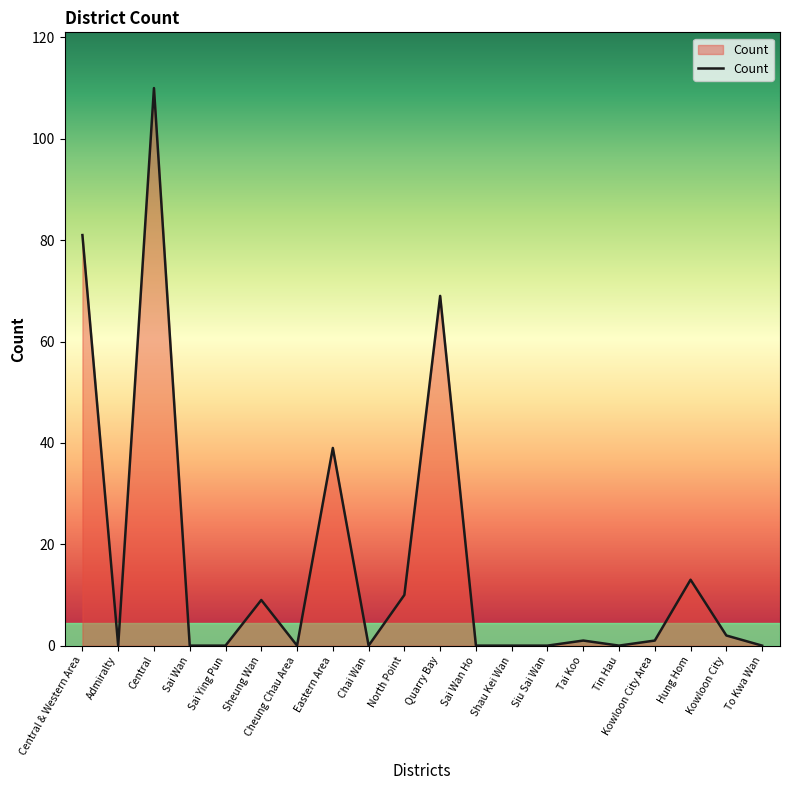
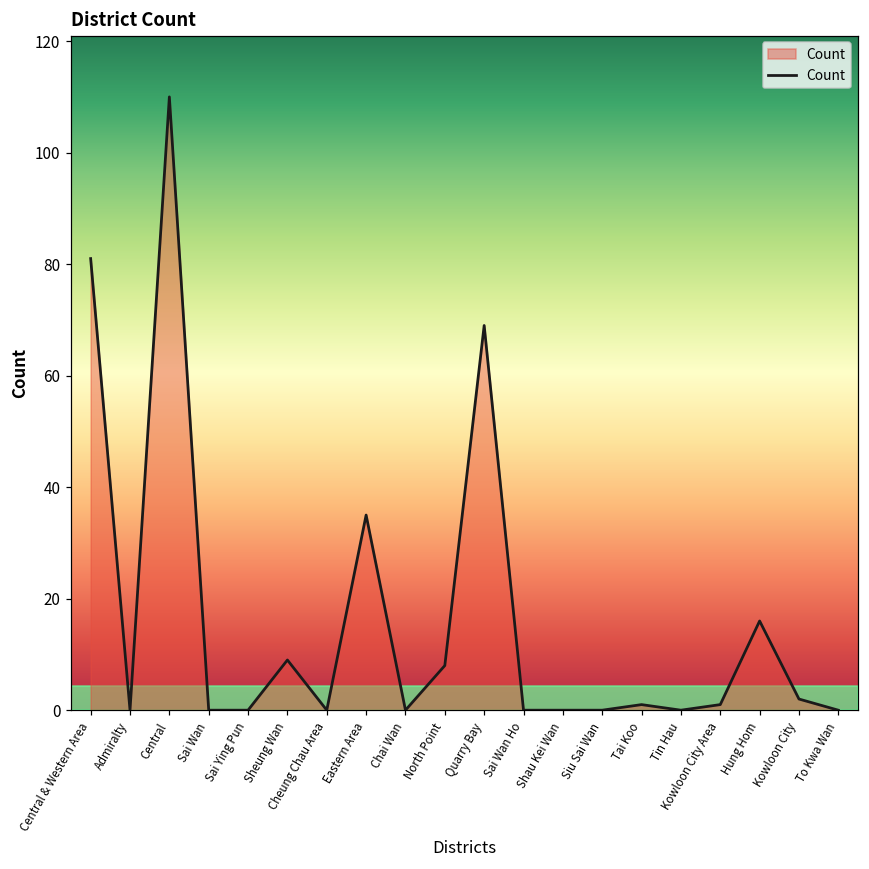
Eastern Area: 39 -> 35
North Point: 10 -> 8
Hung Hom: 13 -> 16
